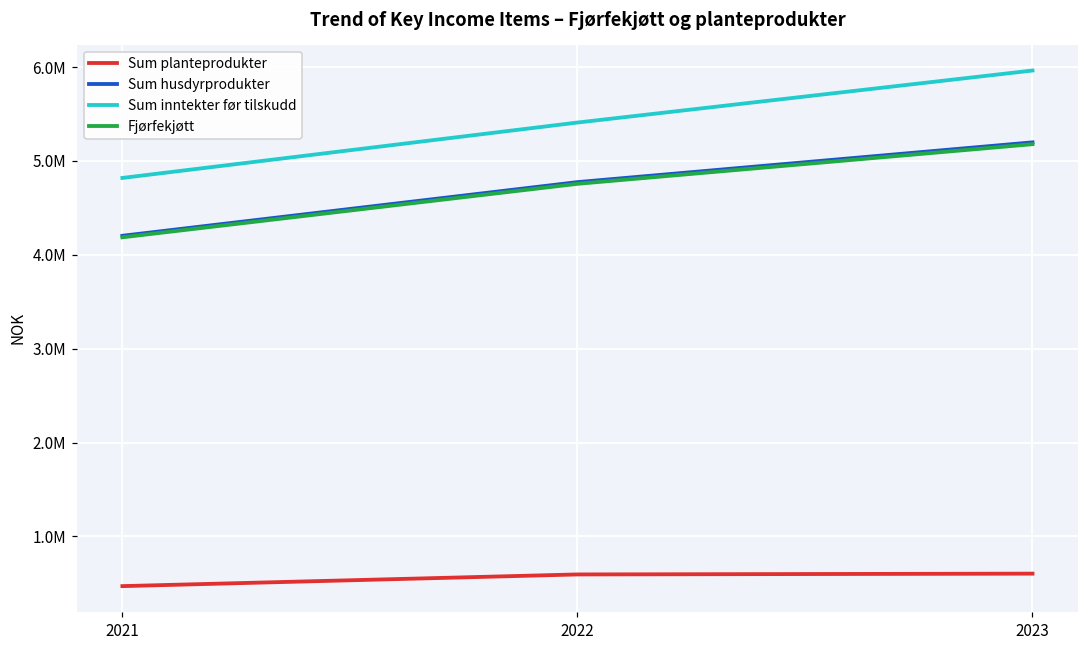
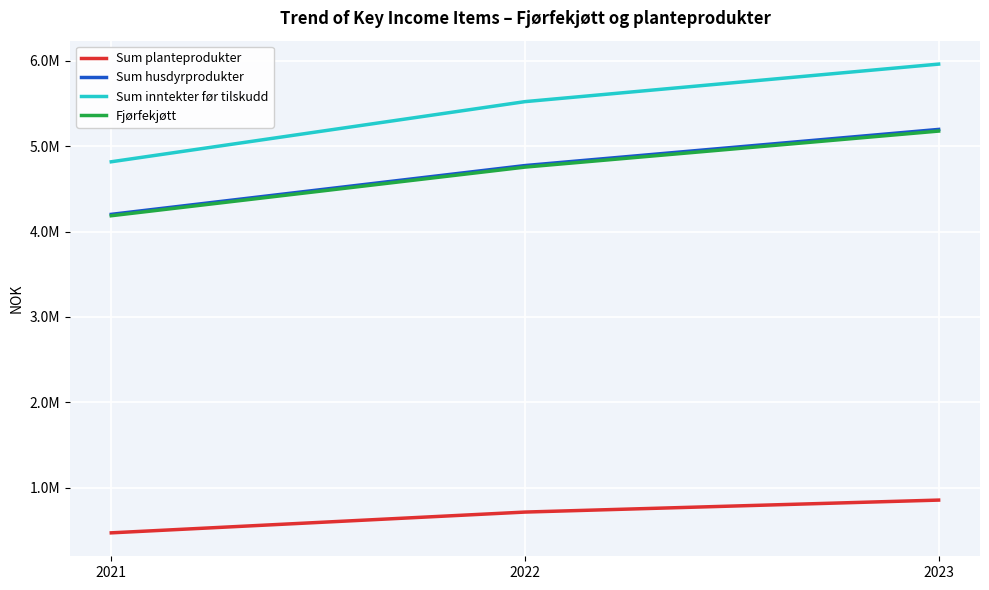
Sum planteprodukter, 2022: 600000 -> 700000
Sum inntekter før tilskudd, 2022: 5400000 -> 5500000
Sum planteprodukter, 2023: 600000 -> 900000
